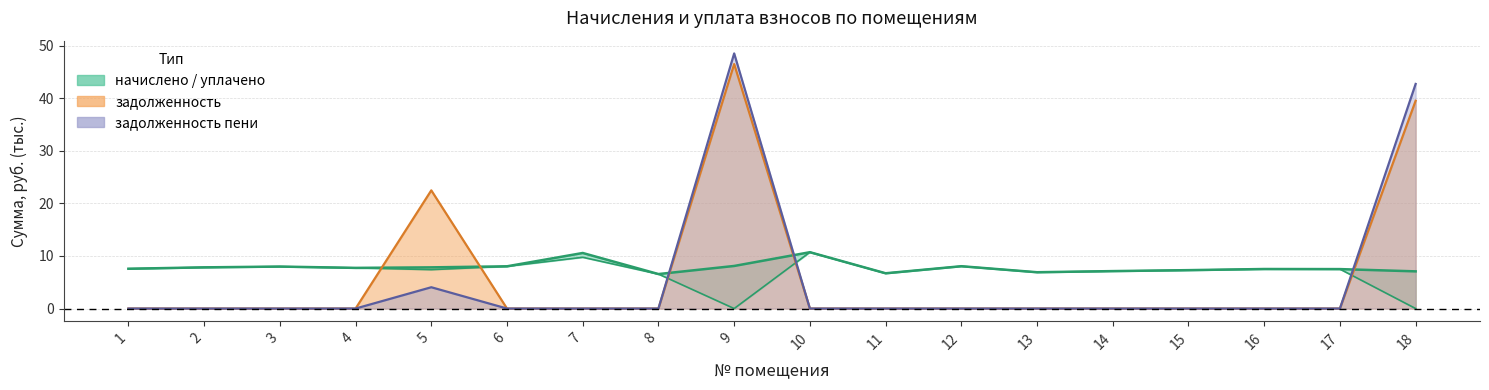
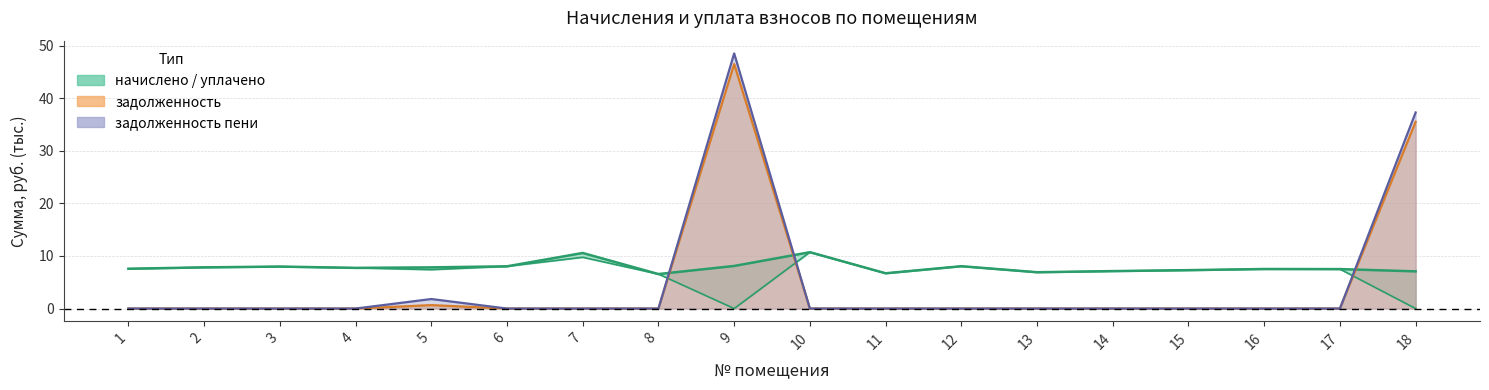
задолженность, 5: 22 -> 1
задолженность пени, 5: 4 -> 2
задолженность, 18: 40 -> 36
задолженность пени, 18: 43 -> 37
